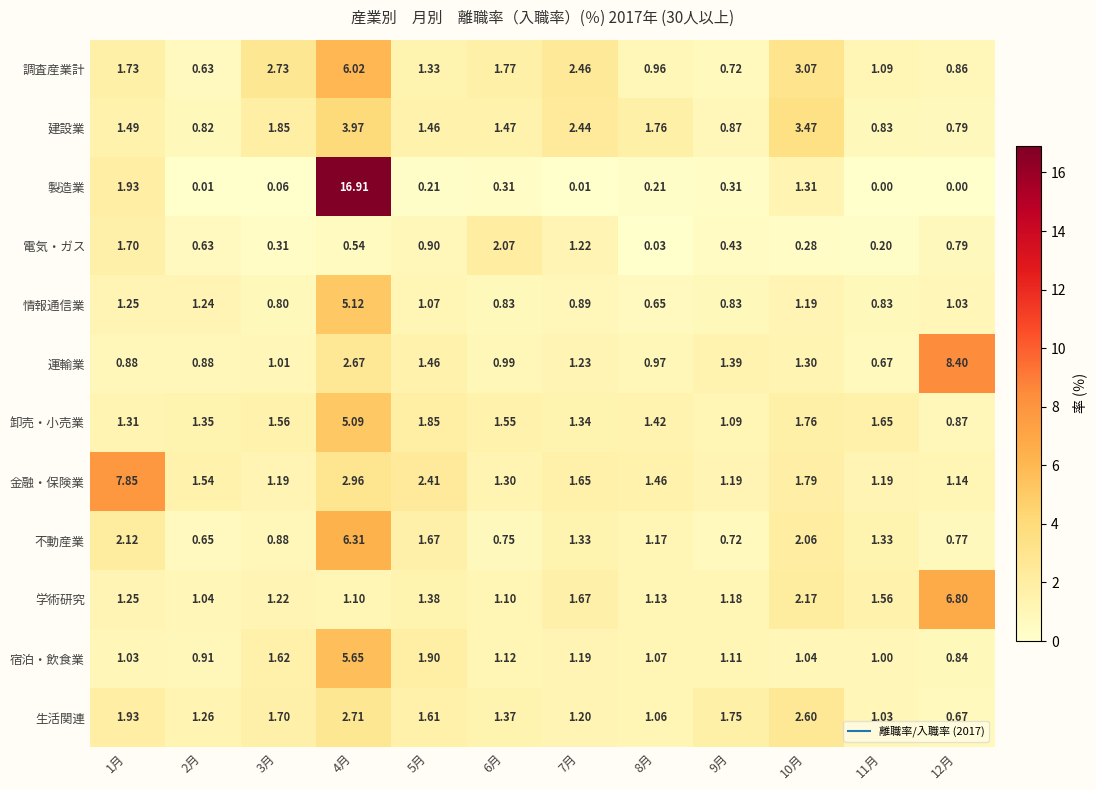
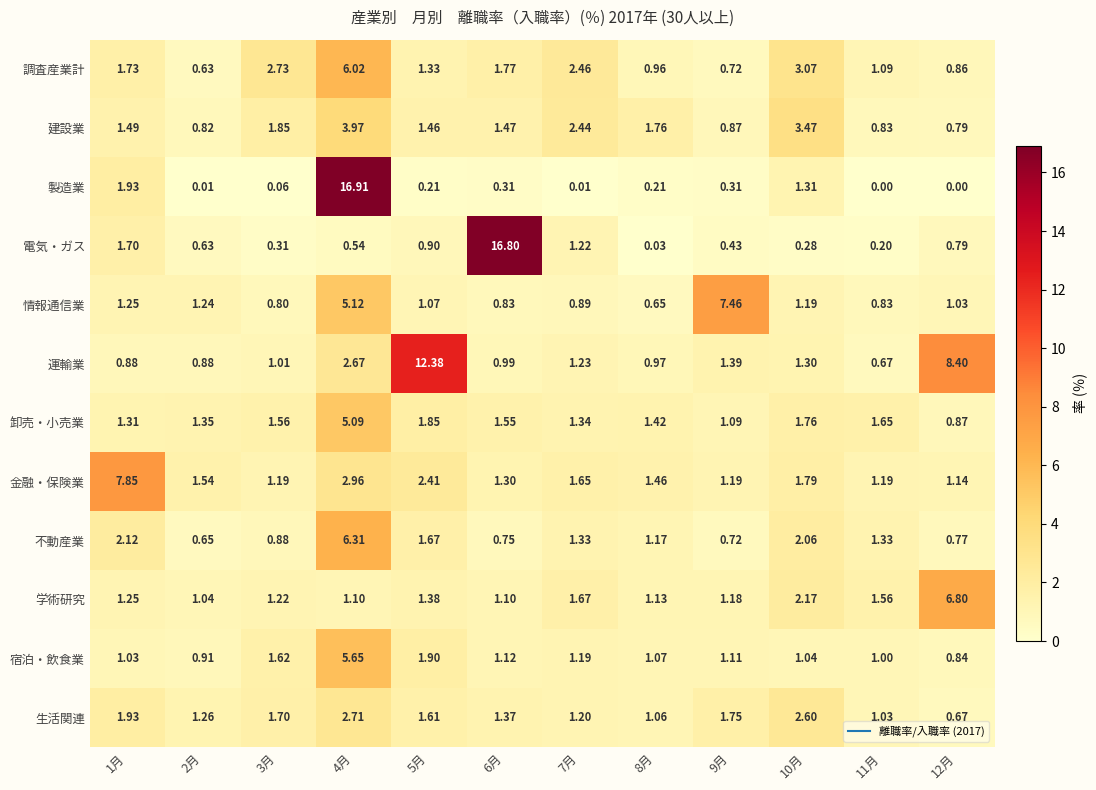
電気・ガス, 6月: 2.07 -> 16.80
情報通信業, 9月: 0.83 -> 7.46
運輸業, 5月: 1.46 -> 12.38
